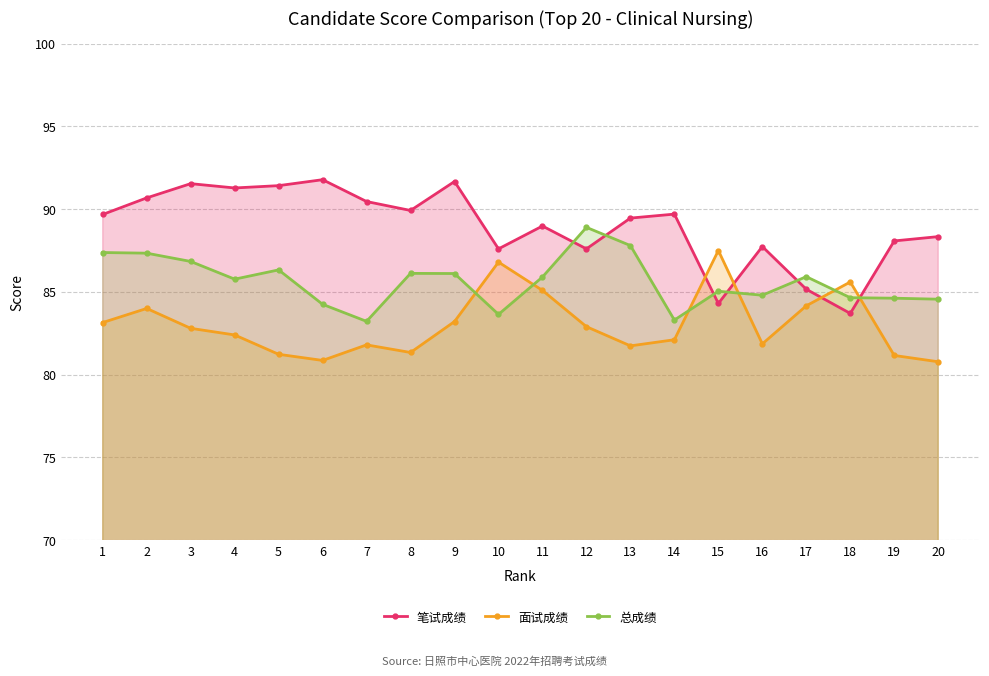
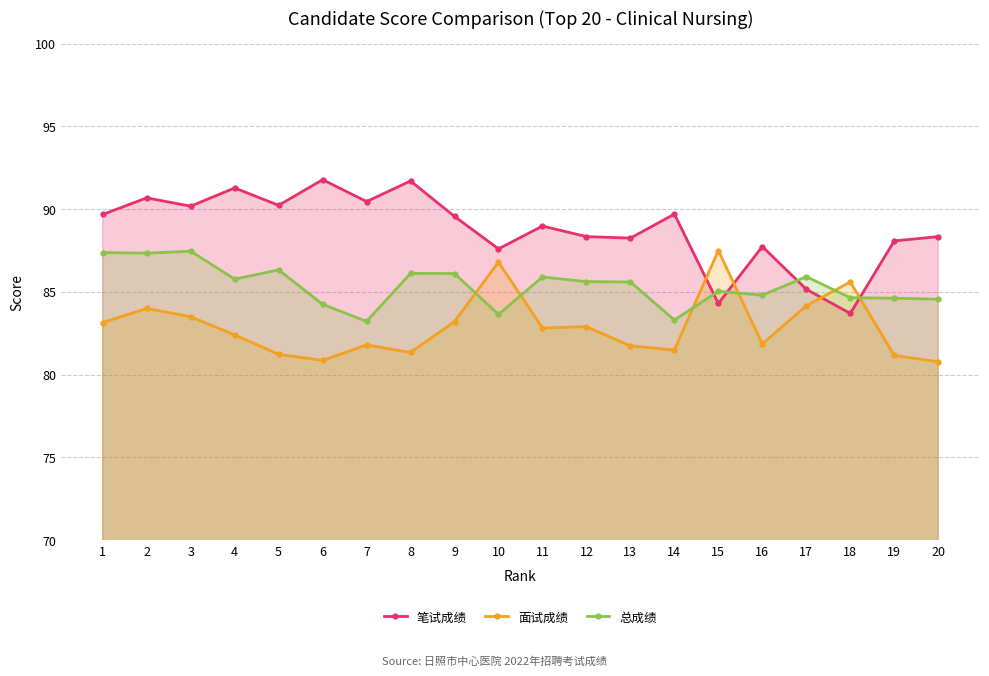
笔试成绩, 3: 91.5 -> 90.2
面试成绩, 3: 82.8 -> 83.5
总成绩, 3: 86.8 -> 87.5
笔试成绩, 5: 91.4 -> 90.2
笔试成绩, 8: 89.9 -> 91.7
笔试成绩, 9: 91.7 -> 89.6
面试成绩, 11: 85.1 -> 82.8
笔试成绩, 12: 87.6 -> 88.3
总成绩, 12: 88.9 -> 85.6
笔试成绩, 13: 89.5 -> 88.3
总成绩, 13: 87.8 -> 85.6
面试成绩, 14: 82.1 -> 81.5
